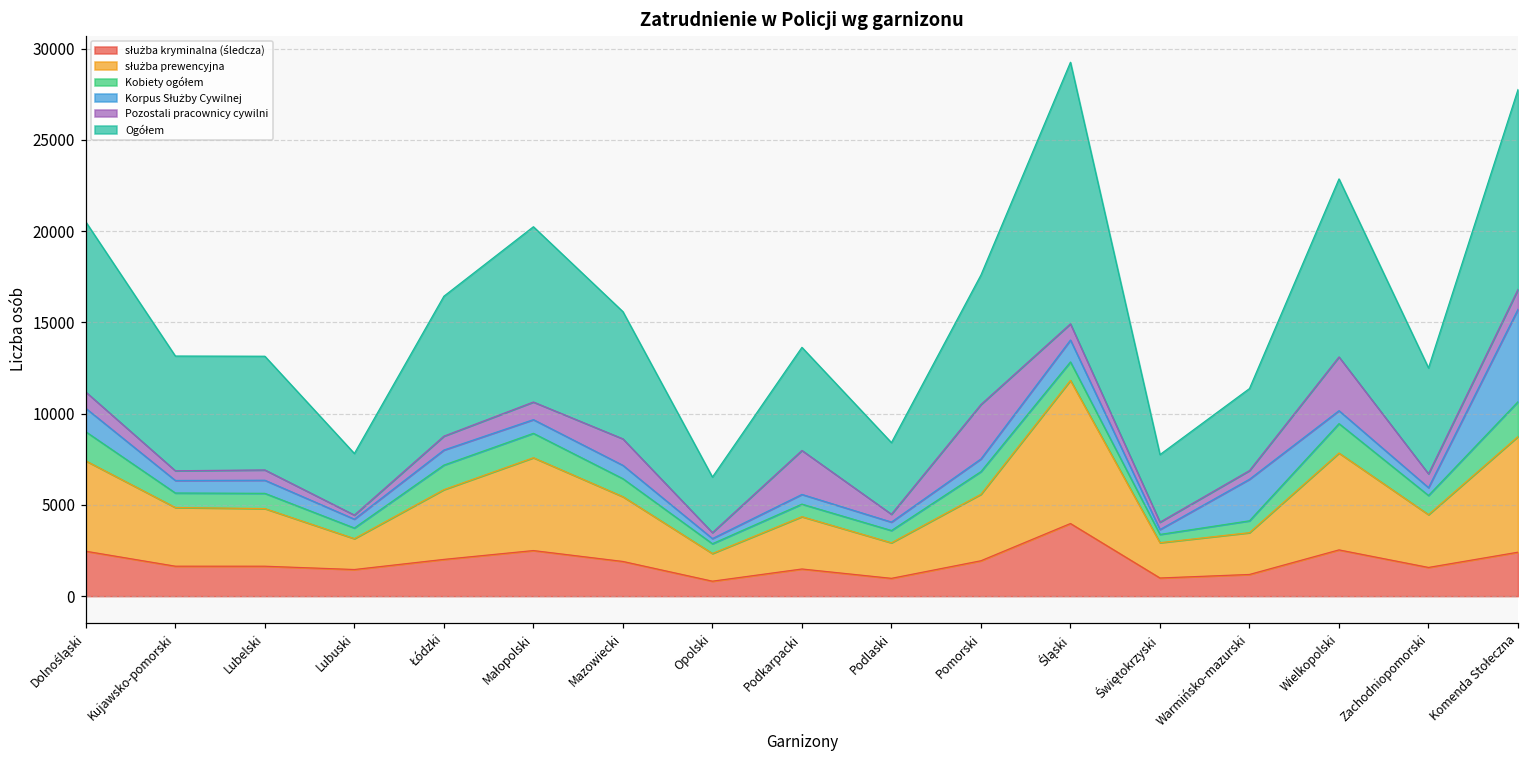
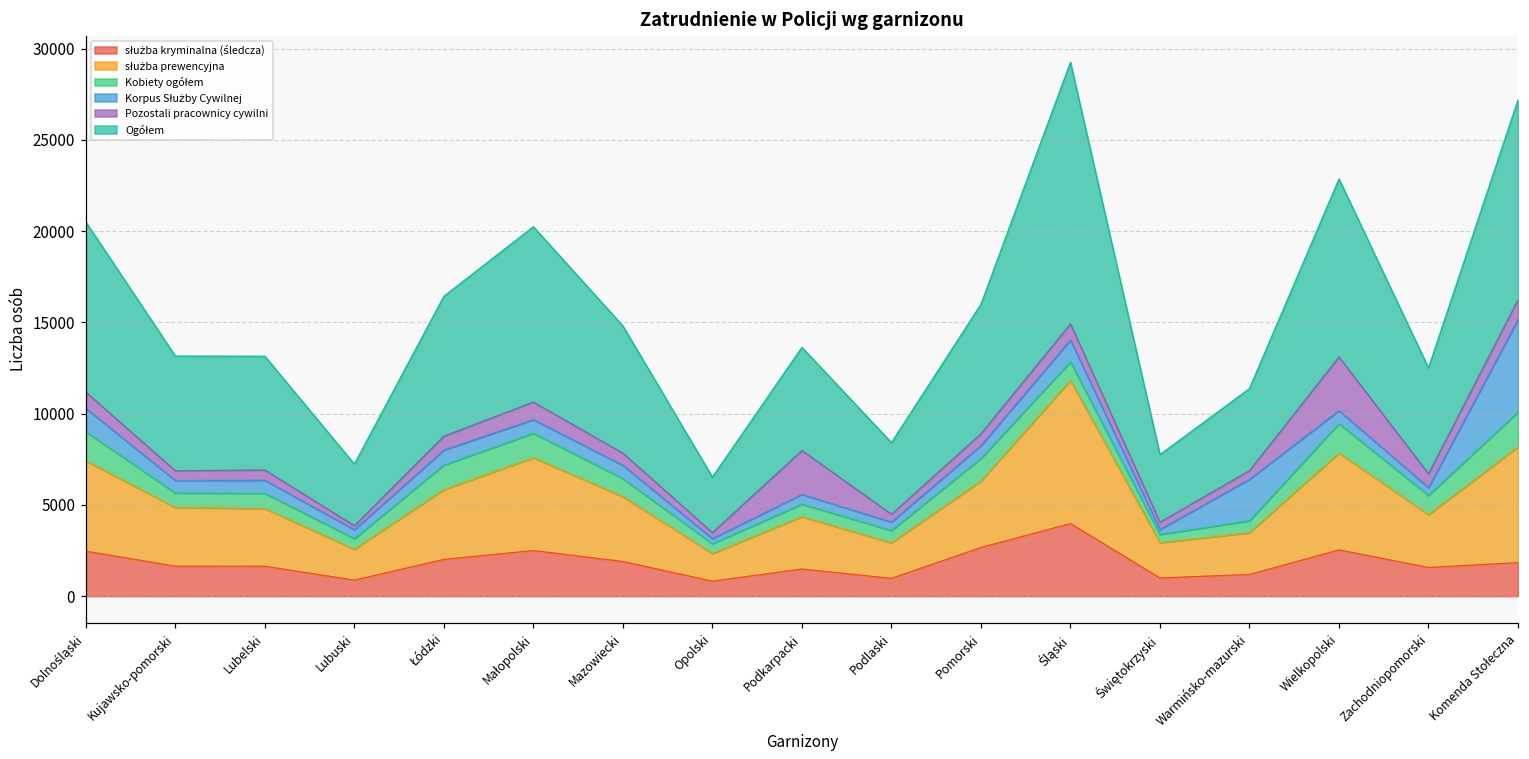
służba kryminalna (śledcza), Lubuski: 1500 -> 900
Pozostali pracownicy cywilni, Mazowiecki: 1500 -> 700
służba kryminalna (śledcza), Pomorski: 1900 -> 2700
Pozostali pracownicy cywilni, Pomorski: 3000 -> 700
służba kryminalna (śledcza), Komenda Stołeczna: 2400 -> 1800
